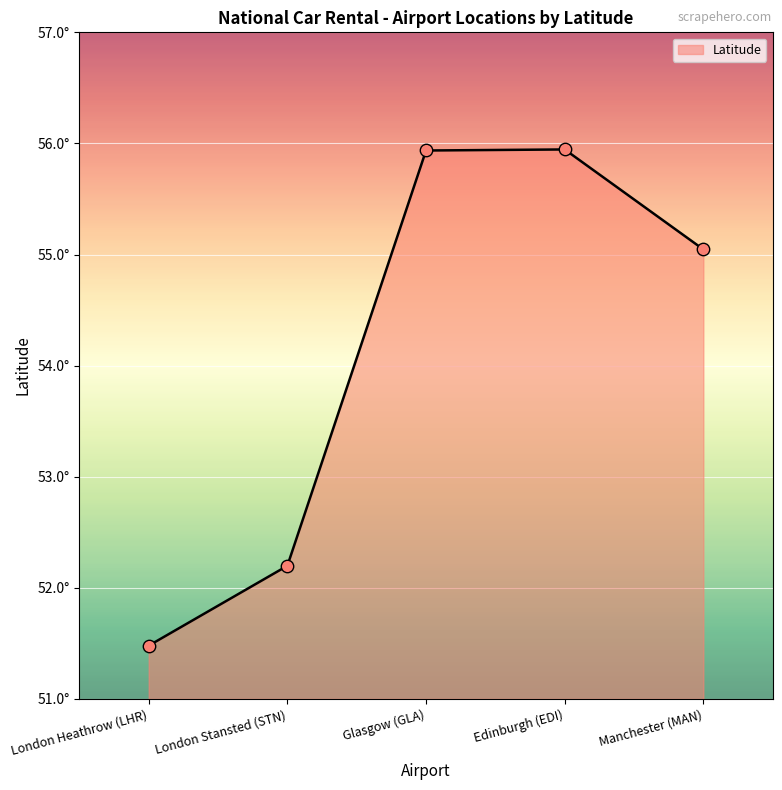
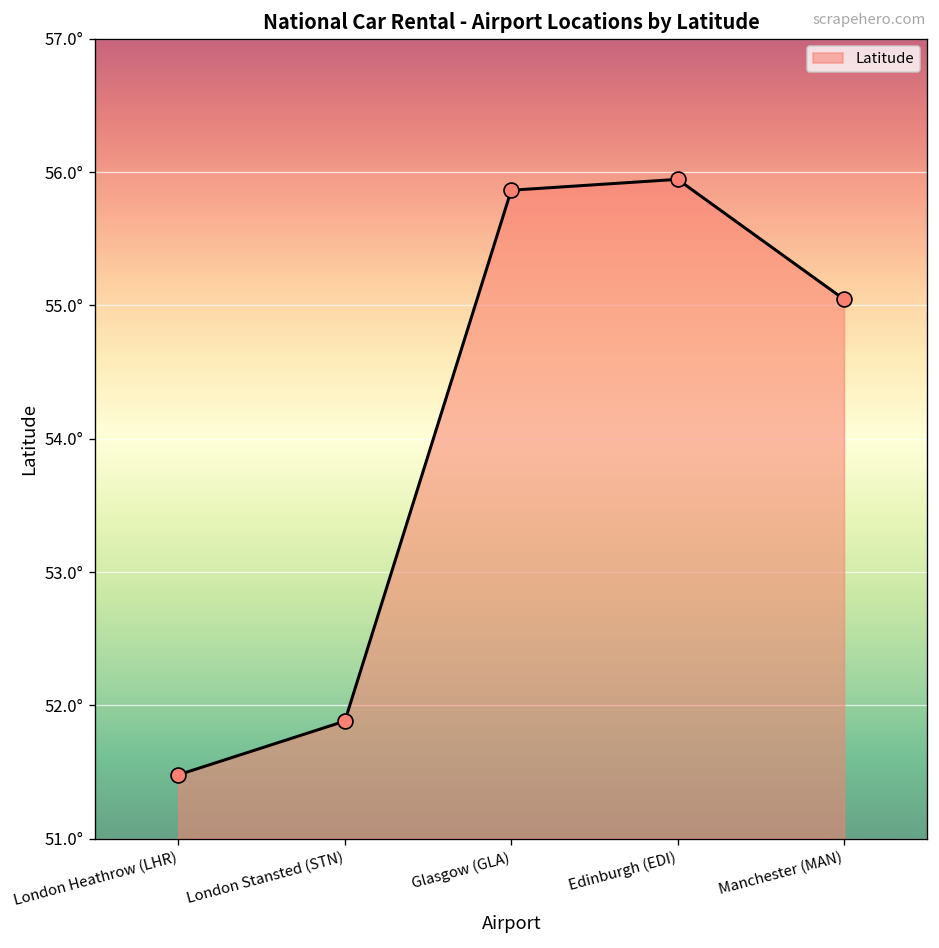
London Stansted (STN): 52.20° -> 51.88°
Glasgow (GLA): 55.94° -> 55.86°
